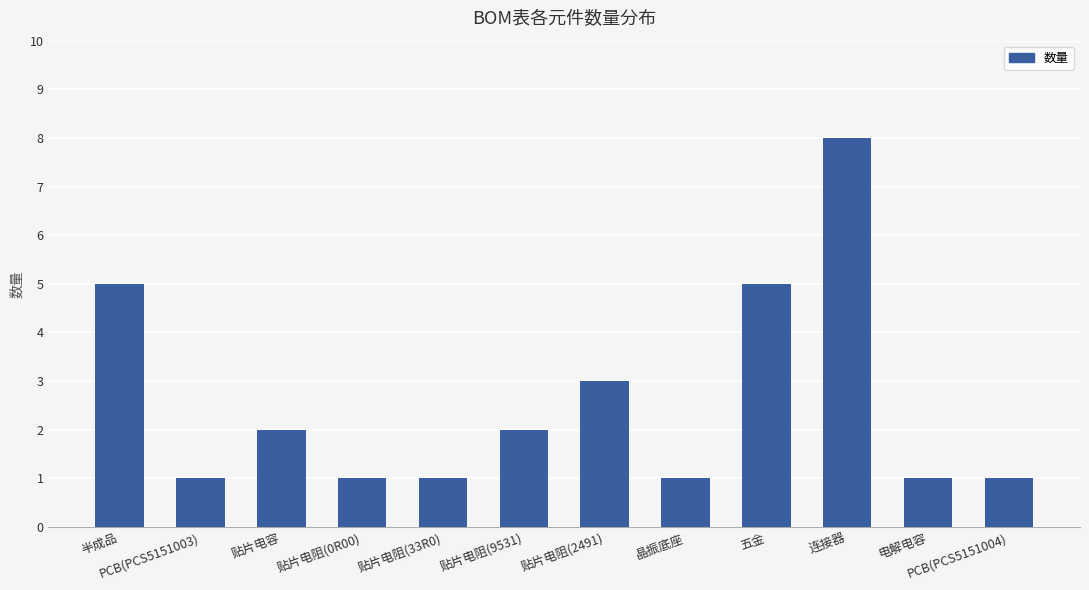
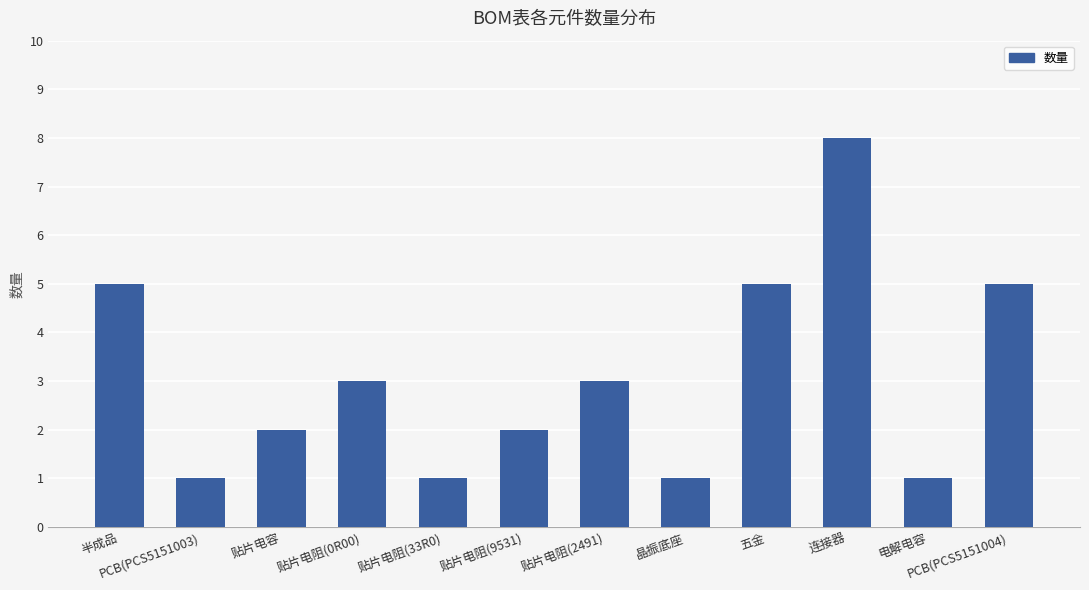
贴片电阻(0R00): 1 -> 3
PCB(PCS5151004): 1 -> 5
